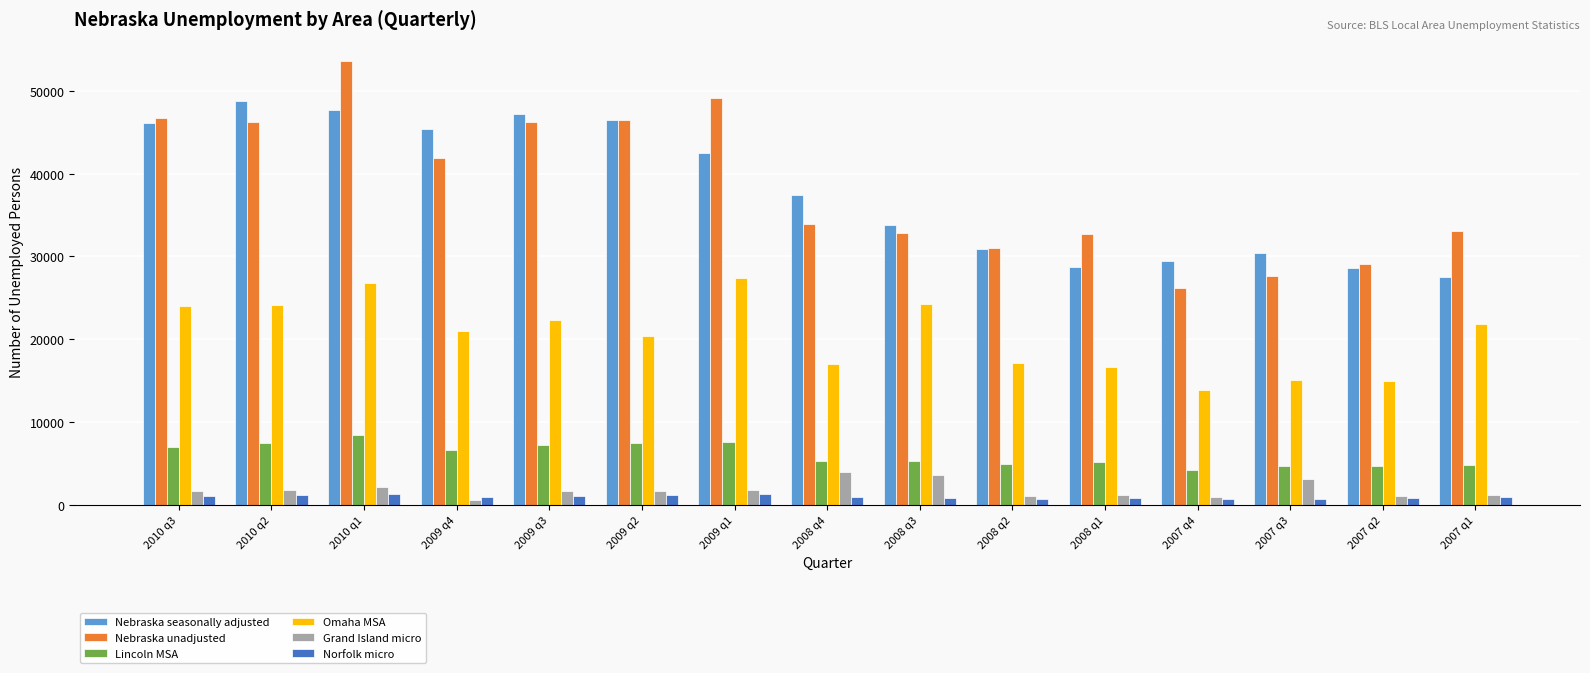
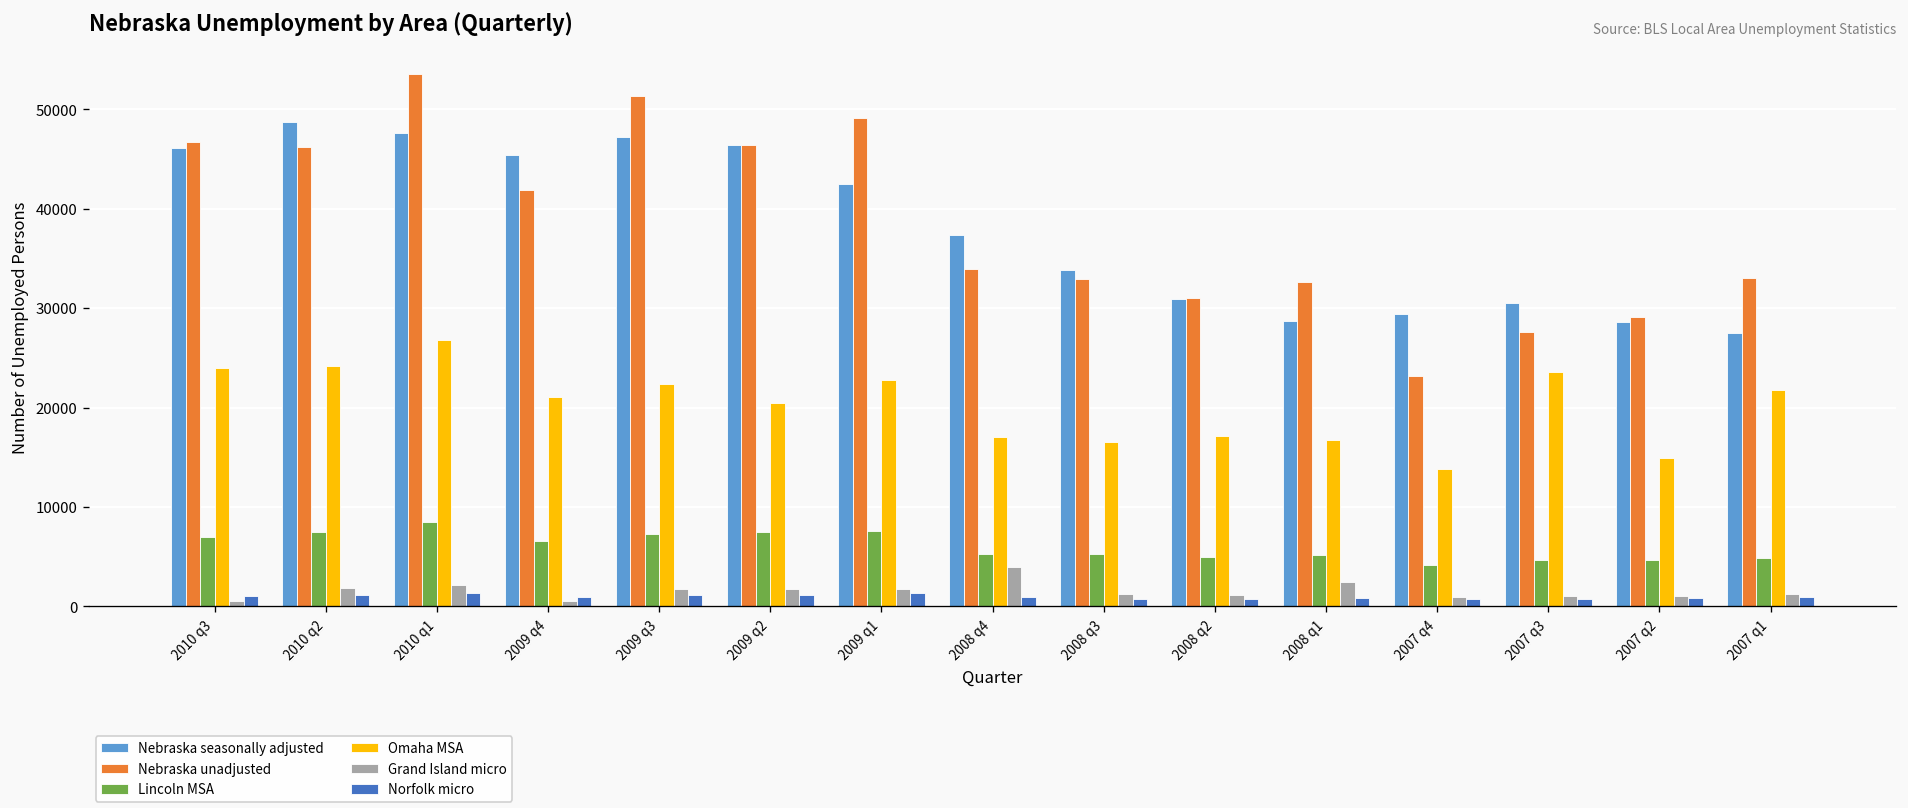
Grand Island micro, 2010 q3: 2000 -> 1000
Nebraska unadjusted, 2009 q3: 46000 -> 51000
Omaha MSA, 2009 q1: 27000 -> 23000
Omaha MSA, 2008 q3: 24000 -> 17000
Grand Island micro, 2008 q3: 4000 -> 1000
Grand Island micro, 2008 q1: 1000 -> 2000
Nebraska unadjusted, 2007 q4: 26000 -> 23000
Omaha MSA, 2007 q3: 15000 -> 24000
Grand Island micro, 2007 q3: 3000 -> 1000
